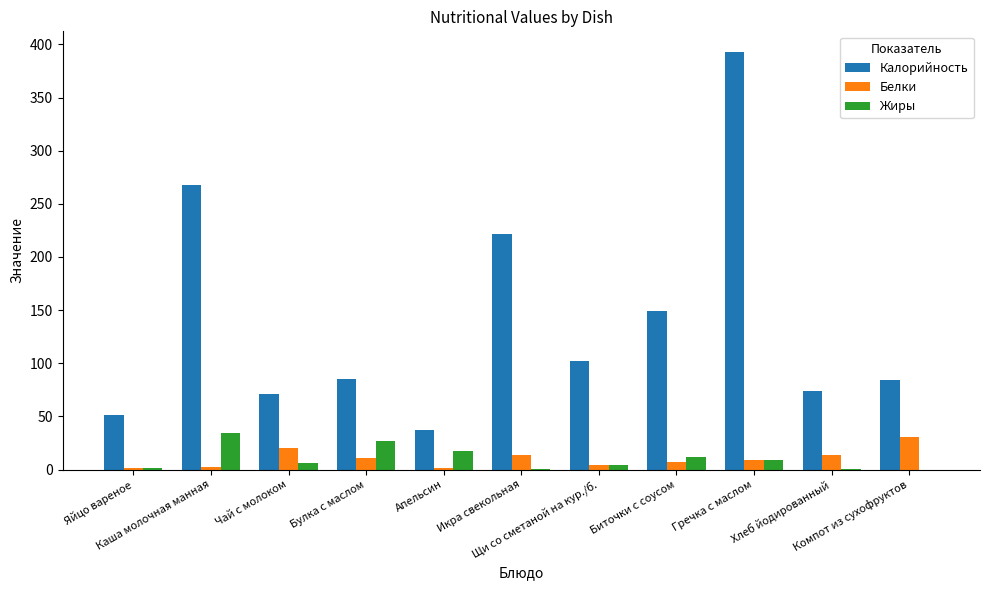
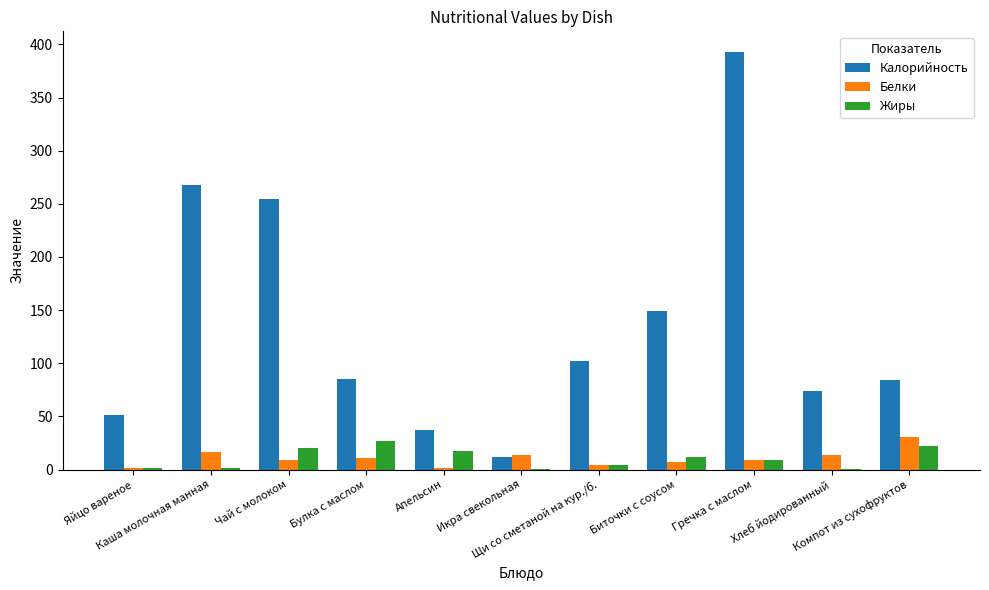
Белки, Каша молочная манная: 3 -> 16
Жиры, Каша молочная манная: 35 -> 2
Калорийность, Чай с молоком: 71 -> 255
Белки, Чай с молоком: 20 -> 9
Жиры, Чай с молоком: 6 -> 20
Калорийность, Икра свекольная: 222 -> 12
Жиры, Компот из сухофруктов: 0 -> 22
